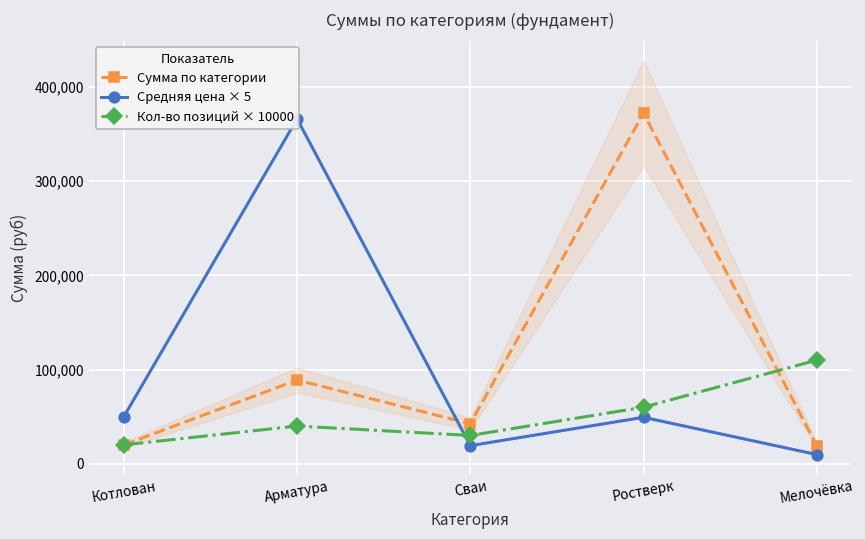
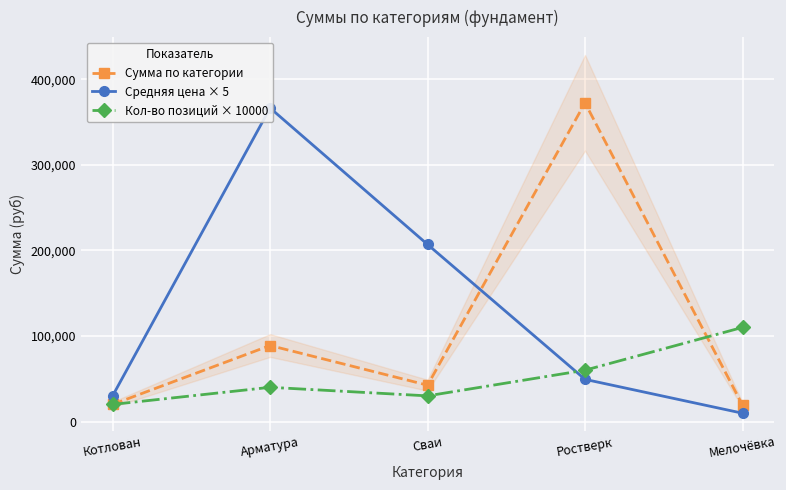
Средняя цена × 5, Котлован: 50,000 -> 30,000
Средняя цена × 5, Сваи: 20,000 -> 210,000
